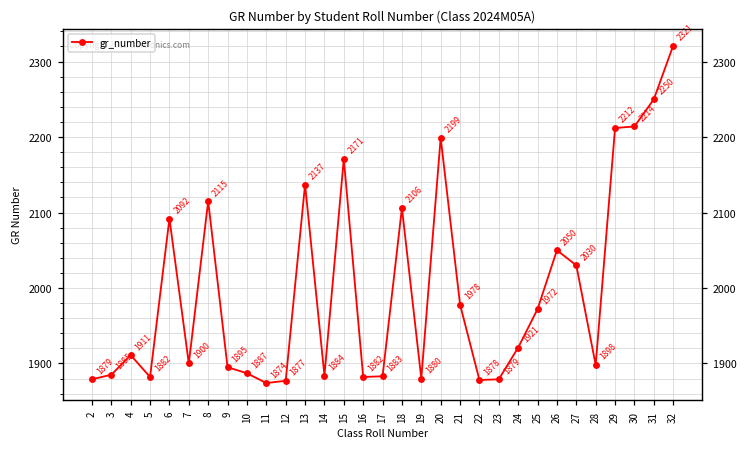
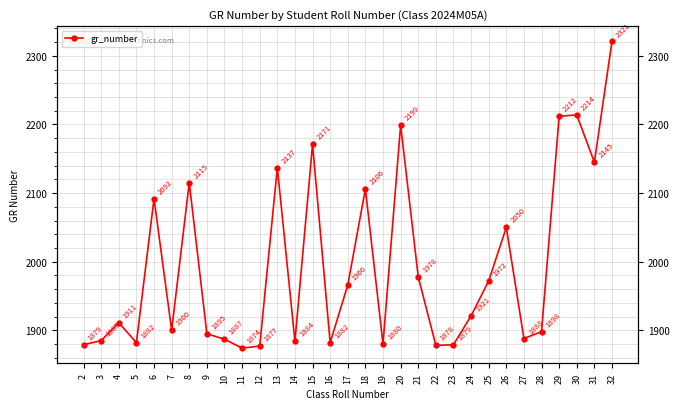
17: 1883 -> 1966
27: 2030 -> 1888
31: 2250 -> 2145
